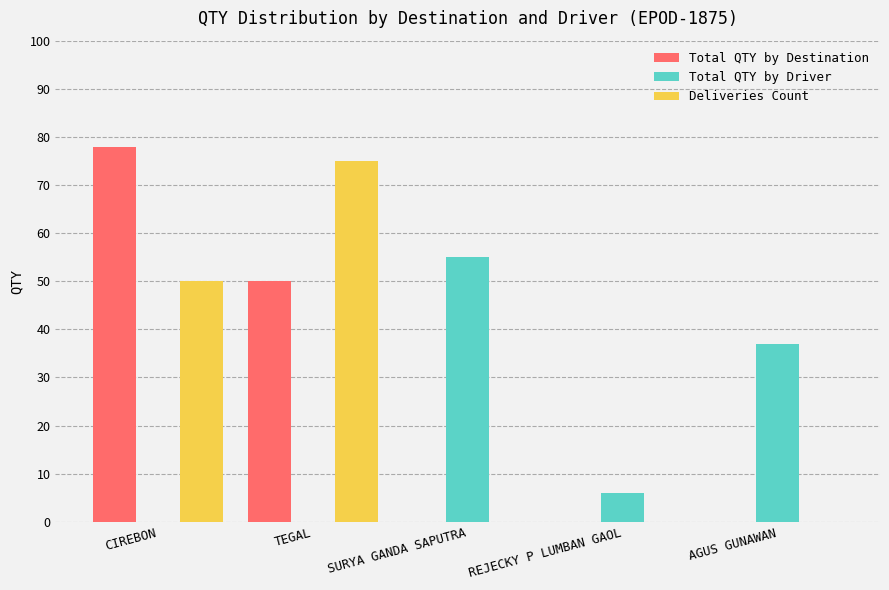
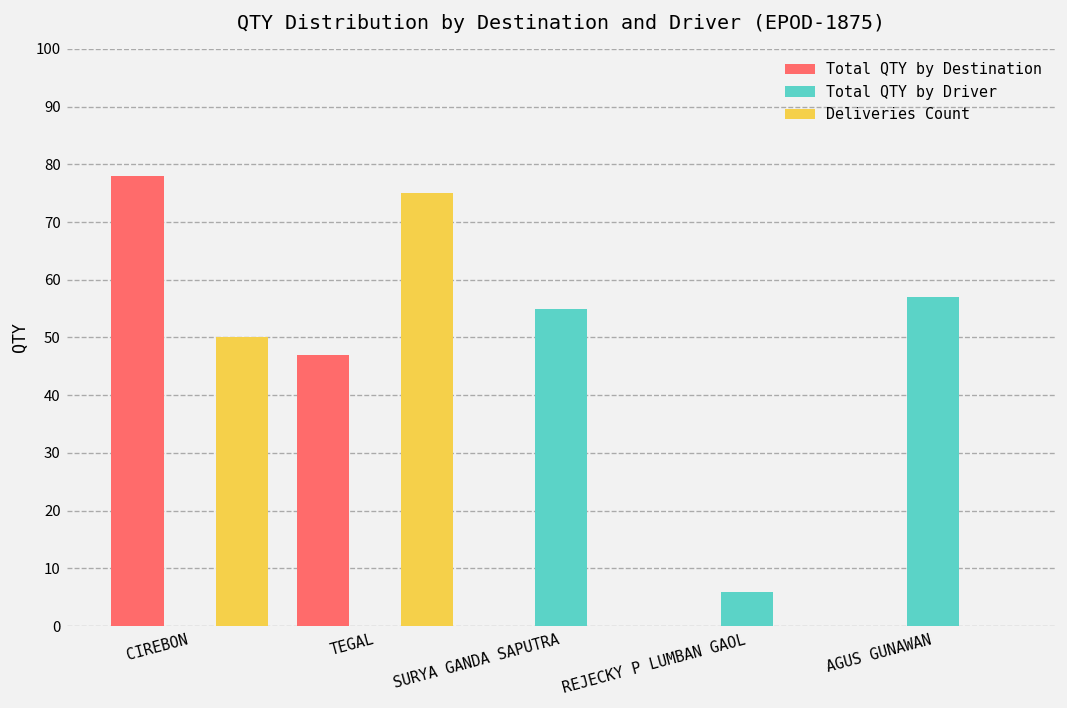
Total QTY by Destination, TEGAL: 50 -> 47
Total QTY by Driver, AGUS GUNAWAN: 37 -> 57
